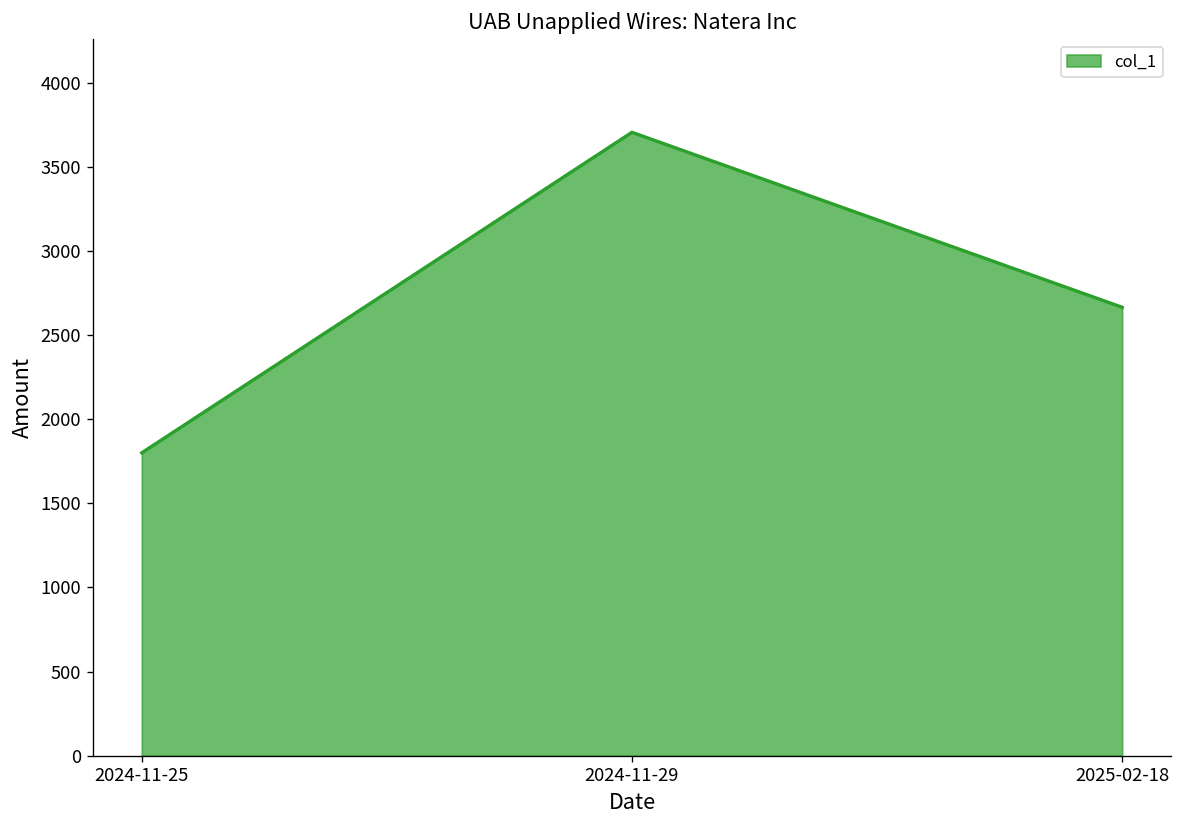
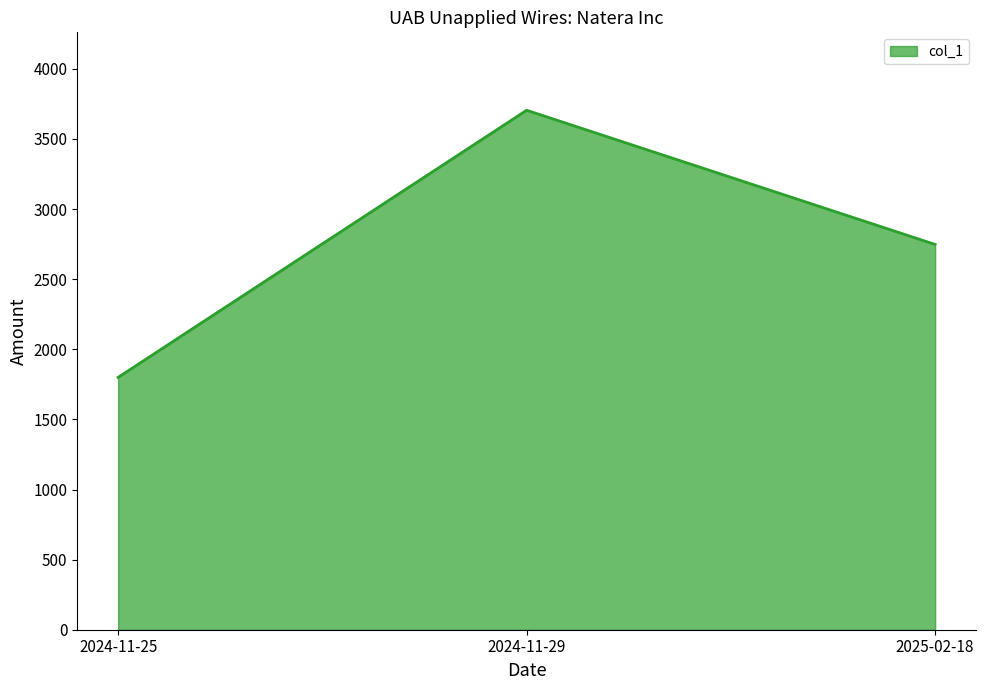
2025-02-18: 2670 -> 2750
